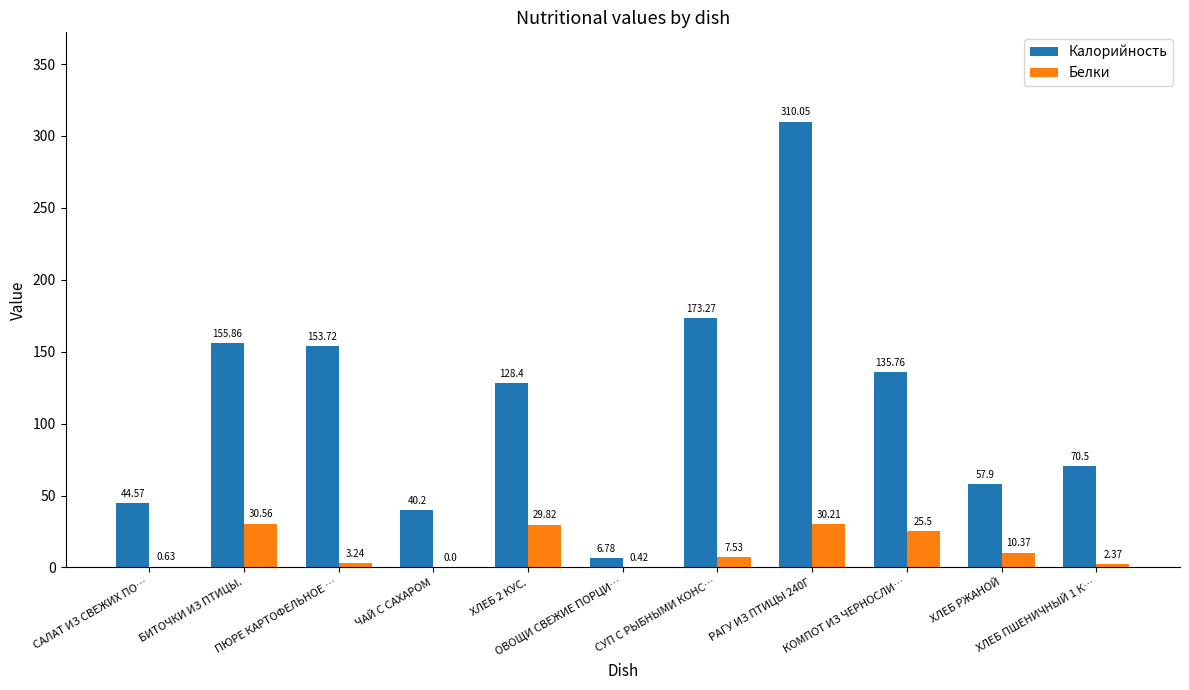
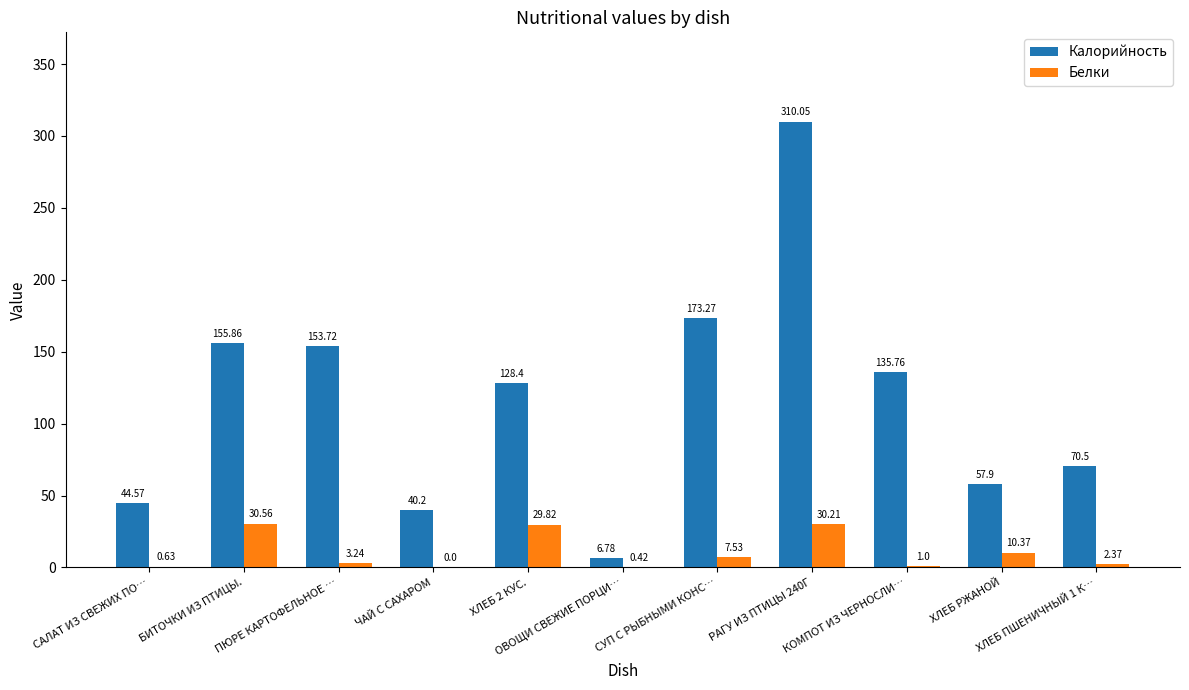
Белки, КОМПОТ ИЗ ЧЕРНОСЛИ…: 25.5 -> 1.0
